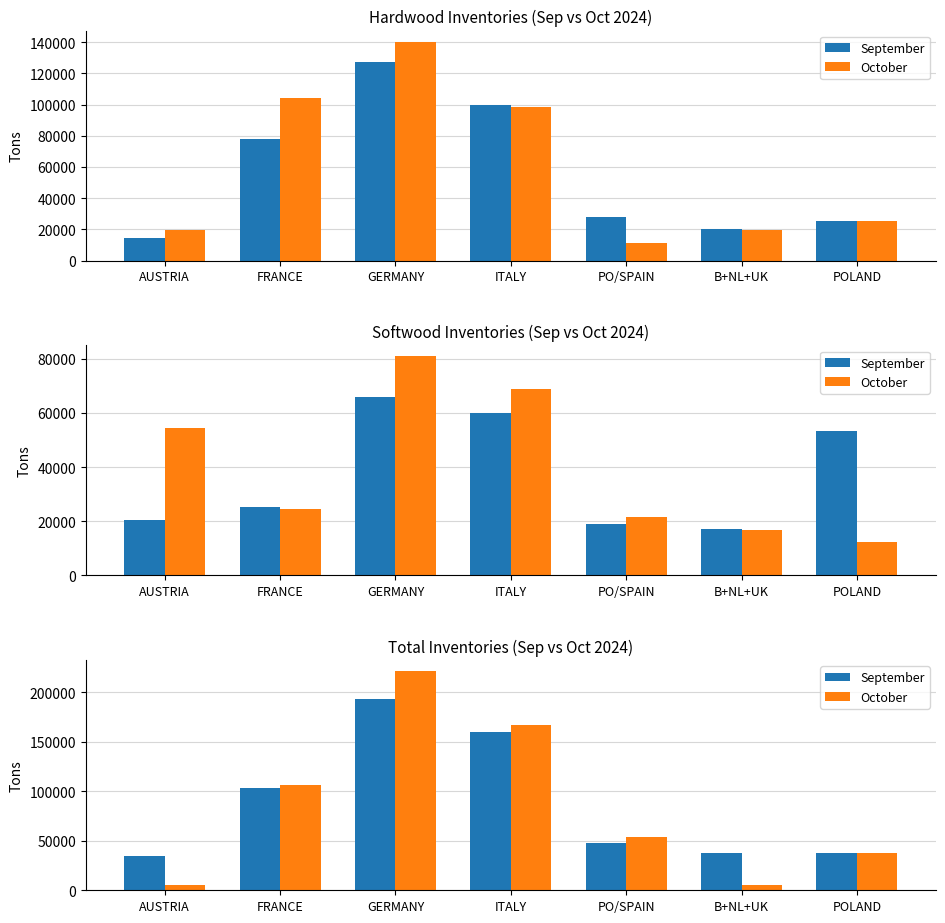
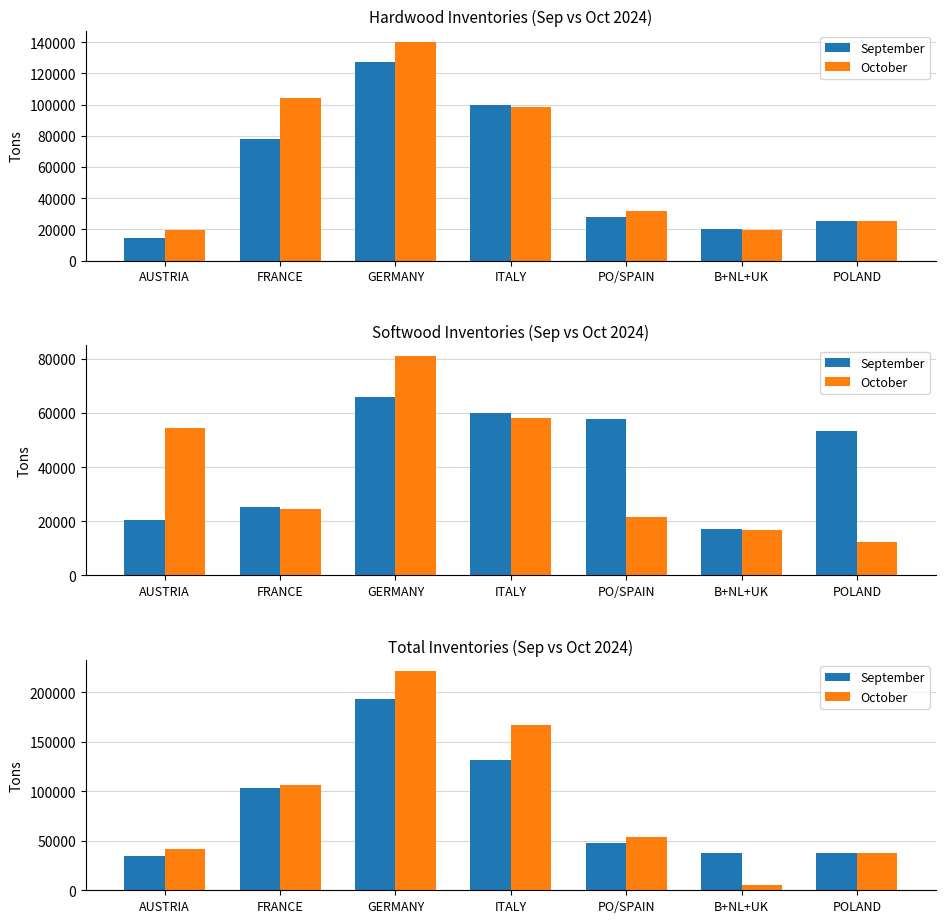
Hardwood Inventories (Sep vs Oct 2024), October, PO/SPAIN: 11000 -> 32000
Softwood Inventories (Sep vs Oct 2024), October, ITALY: 69000 -> 58000
Softwood Inventories (Sep vs Oct 2024), September, PO/SPAIN: 19000 -> 58000
Total Inventories (Sep vs Oct 2024), October, AUSTRIA: 0 -> 40000
Total Inventories (Sep vs Oct 2024), September, ITALY: 160000 -> 130000
